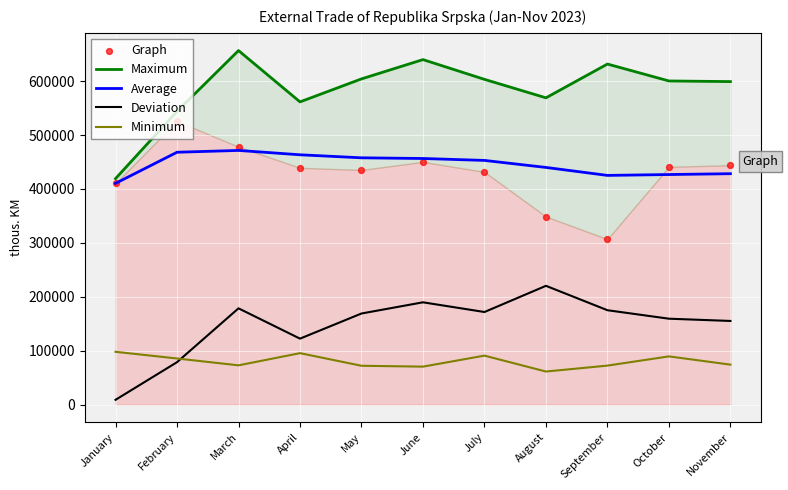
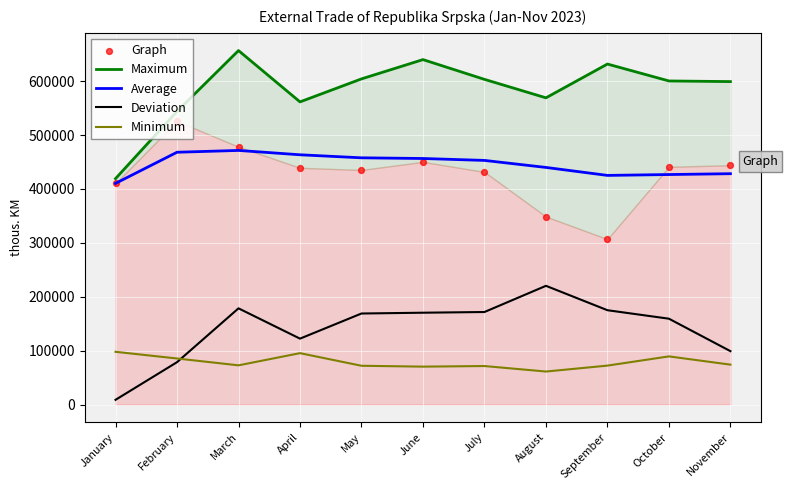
Deviation, June: 190000 -> 170000
Minimum, July: 90000 -> 70000
Deviation, November: 160000 -> 100000
